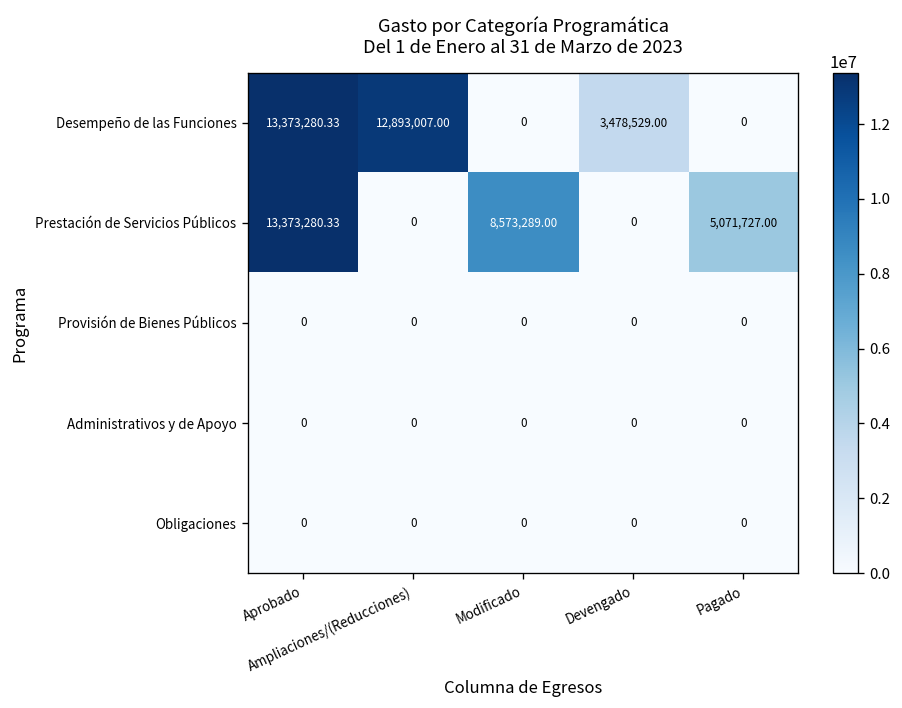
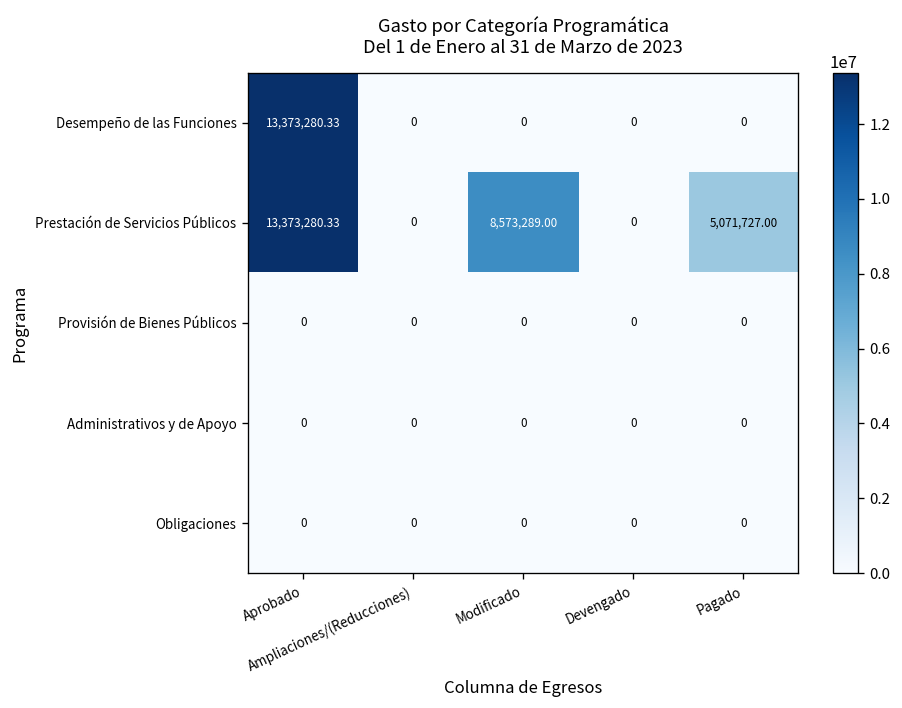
Desempeño de las Funciones, Ampliaciones/(Reducciones): 12,893,007.00 -> 0
Desempeño de las Funciones, Devengado: 3,478,529.00 -> 0
